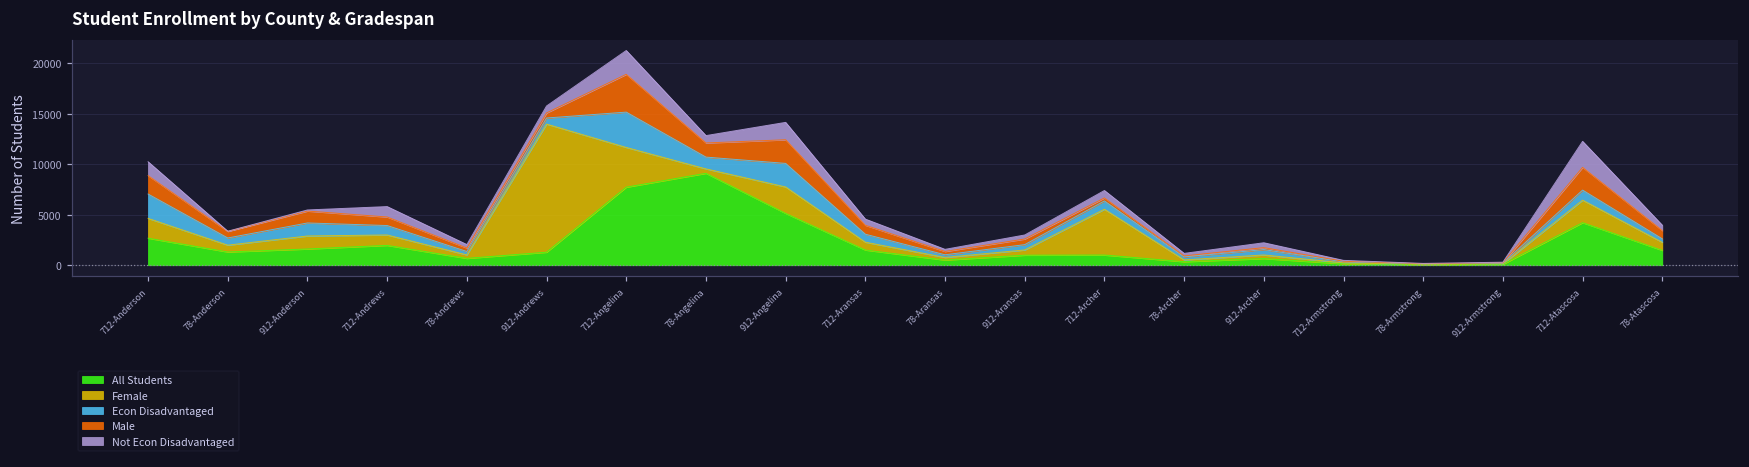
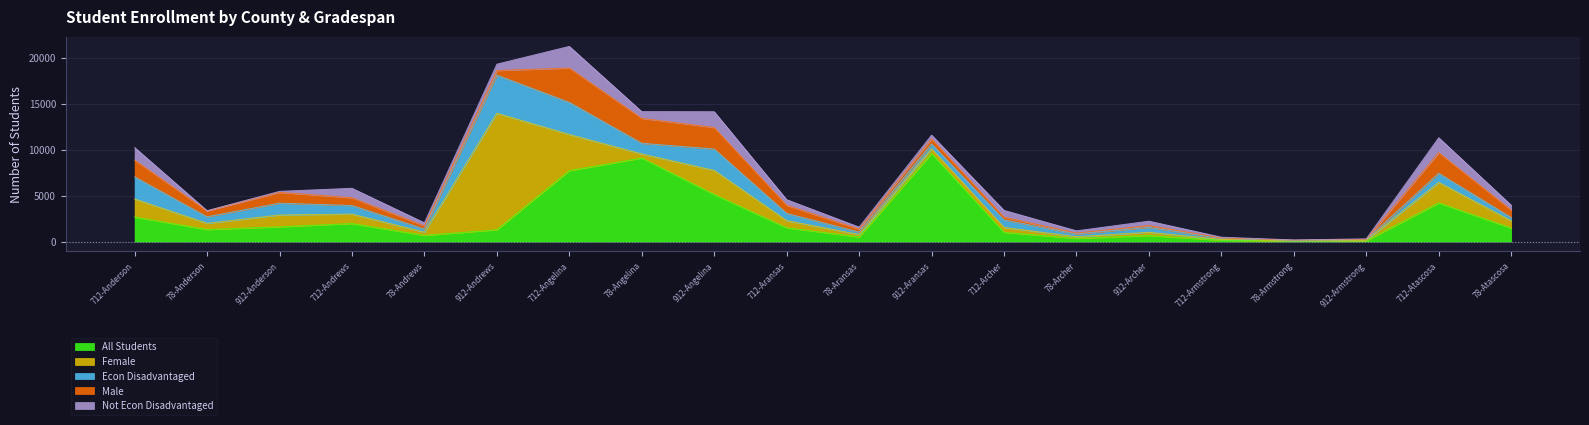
Econ Disadvantaged, 912-Andrews: 1000 -> 4000
Male, 78-Angelina: 1000 -> 3000
All Students, 912-Aransas: 1000 -> 10000
Female, 712-Archer: 5000 -> 1000
Not Econ Disadvantaged, 712-Atascosa: 3000 -> 2000
